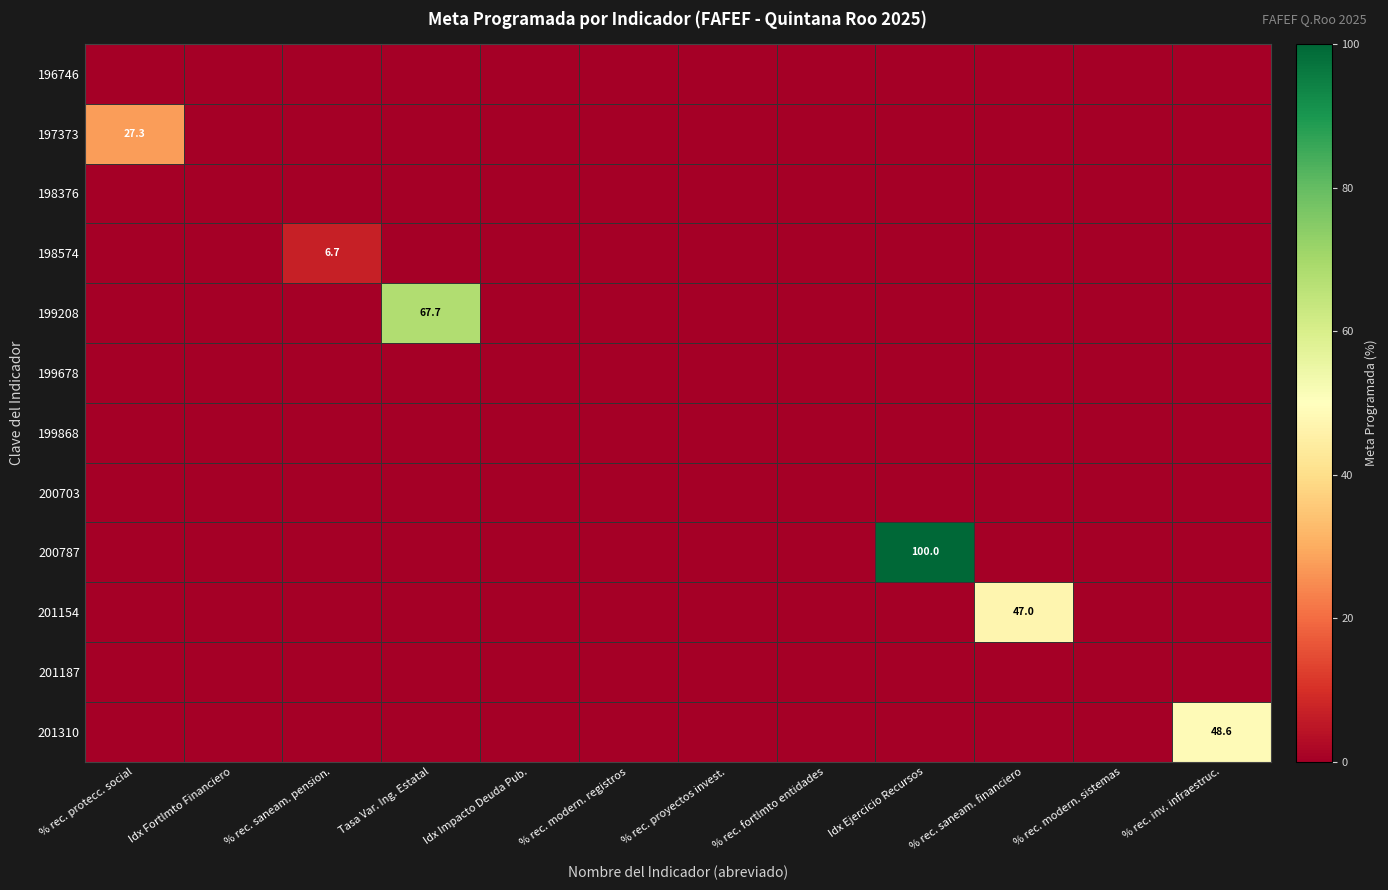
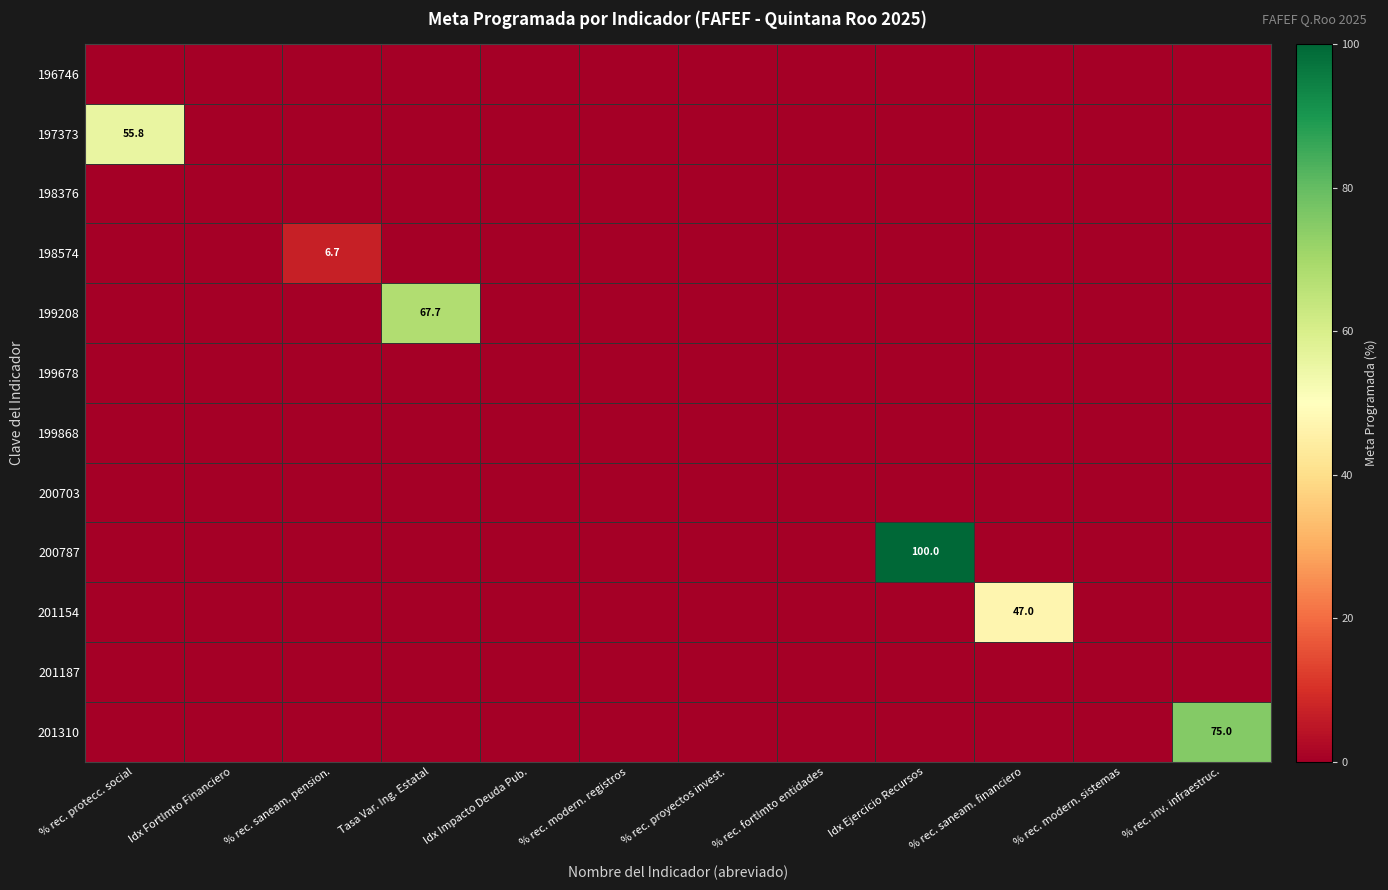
197373, % rec. protecc. social: 27.3 -> 55.8
201310, % rec. inv. infraestruc.: 48.6 -> 75.0
